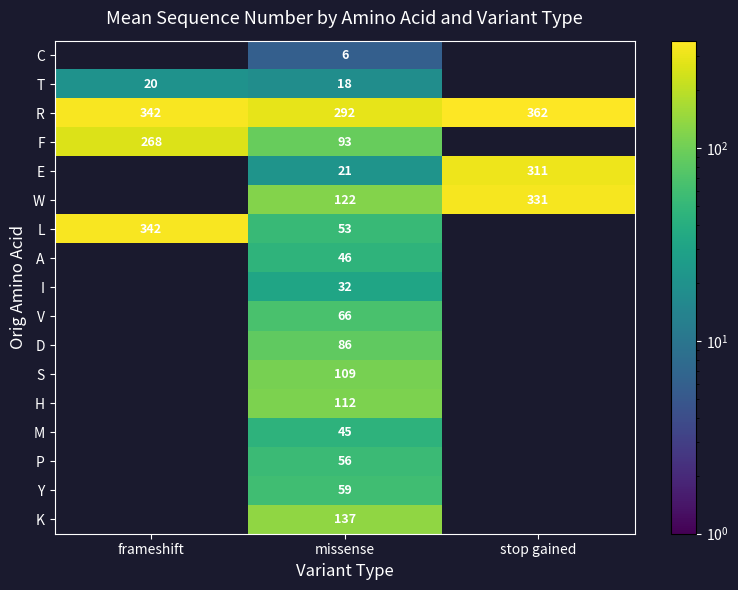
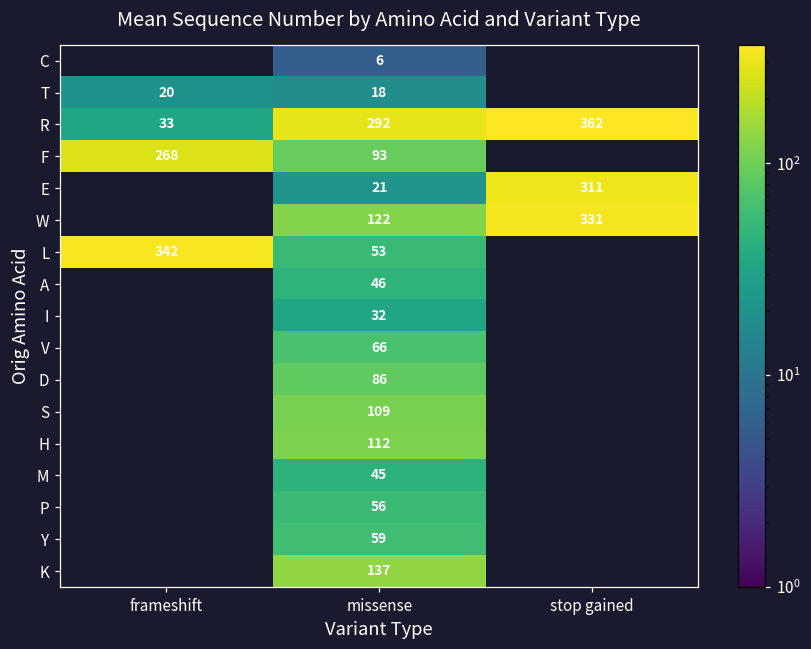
R, frameshift: 342 -> 33
